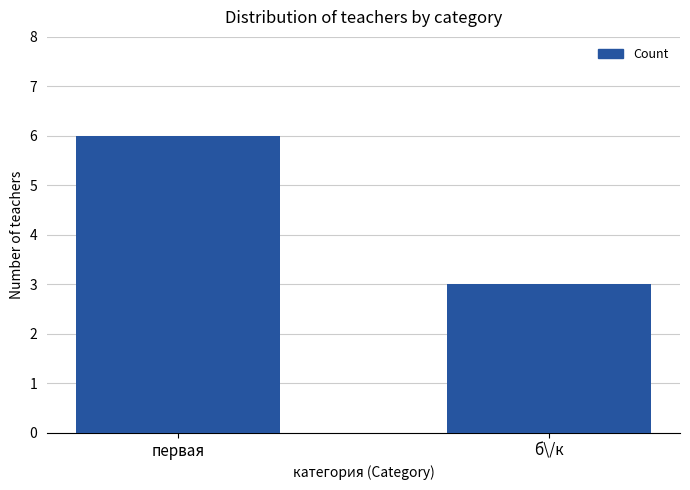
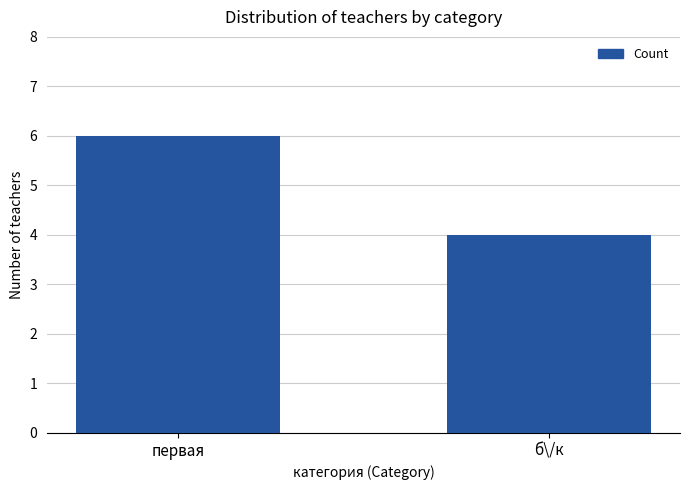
б\/к: 3 -> 4
